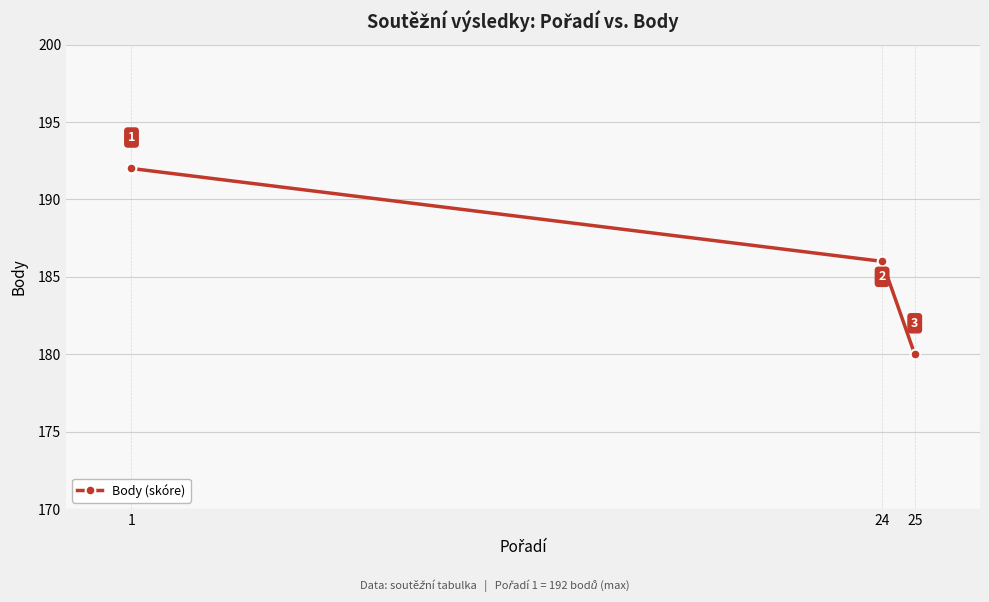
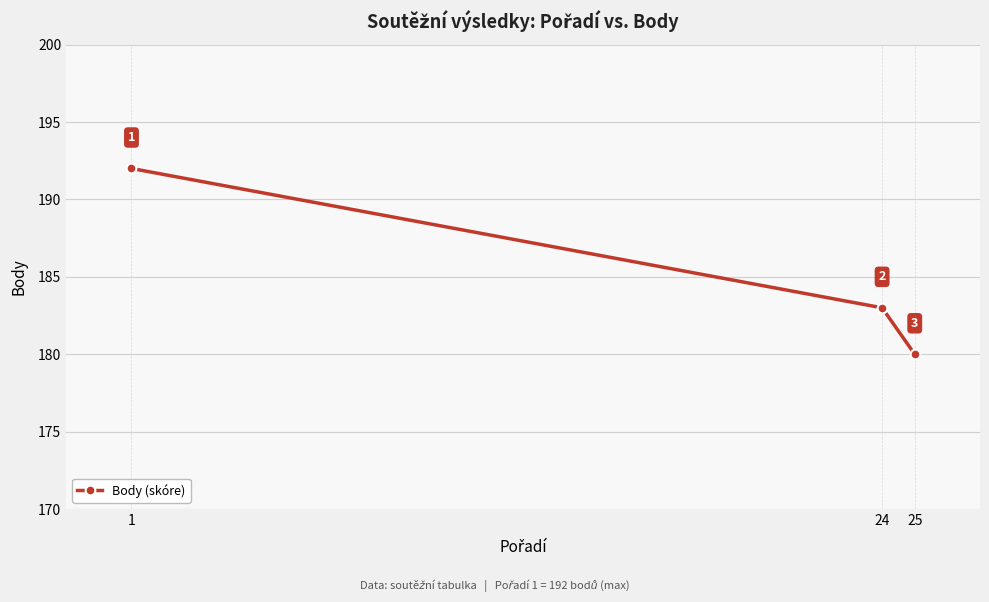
24: 186 -> 183
